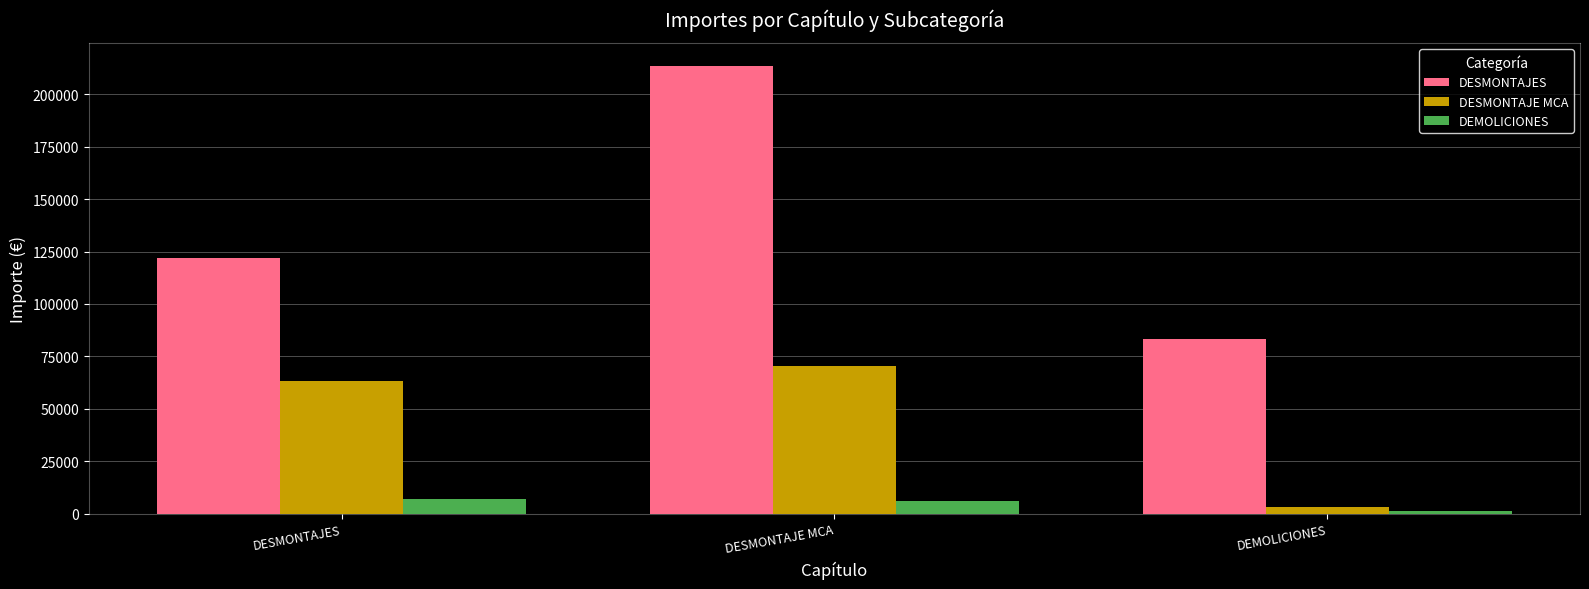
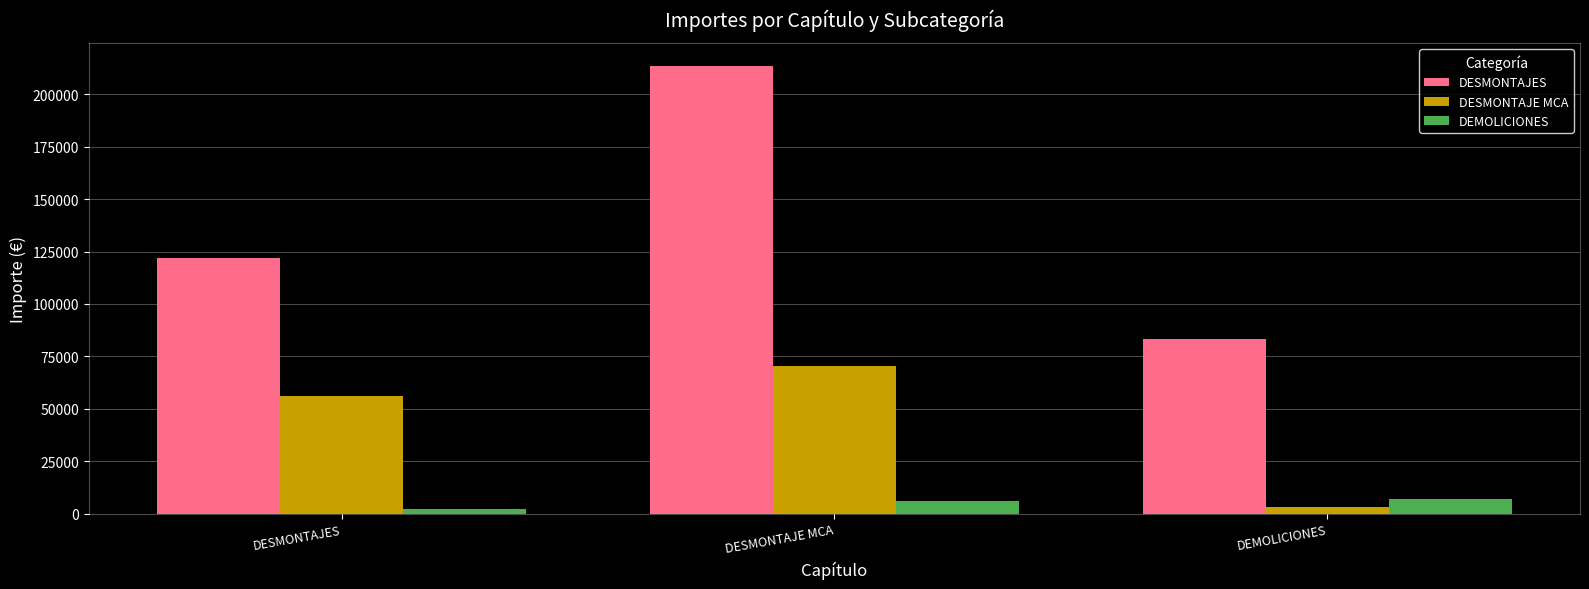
DESMONTAJE MCA, DESMONTAJES: 63000 -> 56000
DEMOLICIONES, DESMONTAJES: 7000 -> 2000
DEMOLICIONES, DEMOLICIONES: 1000 -> 7000
